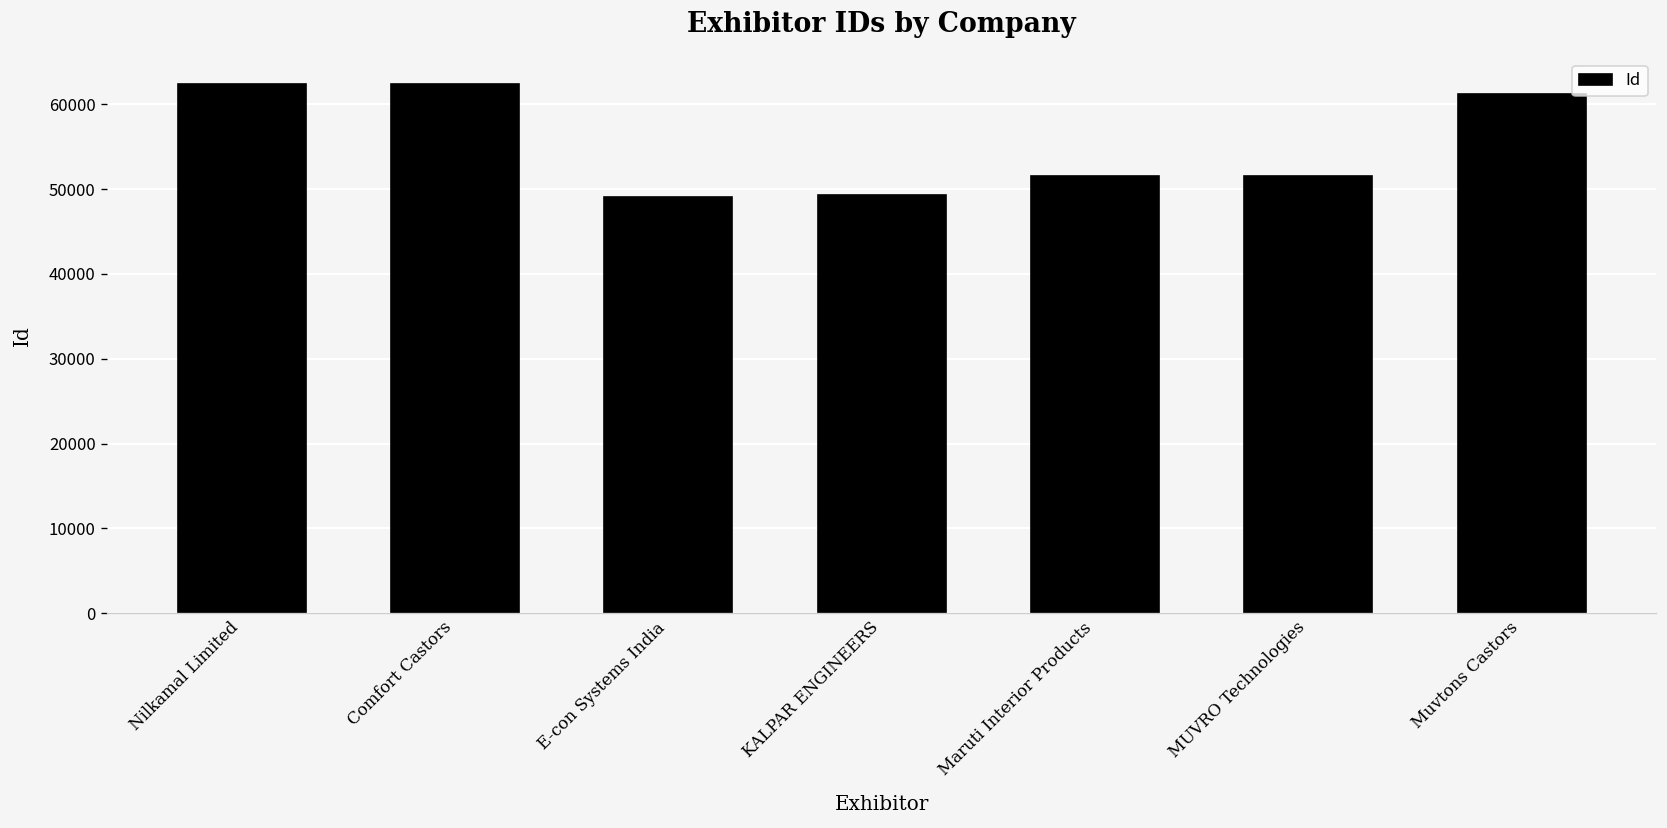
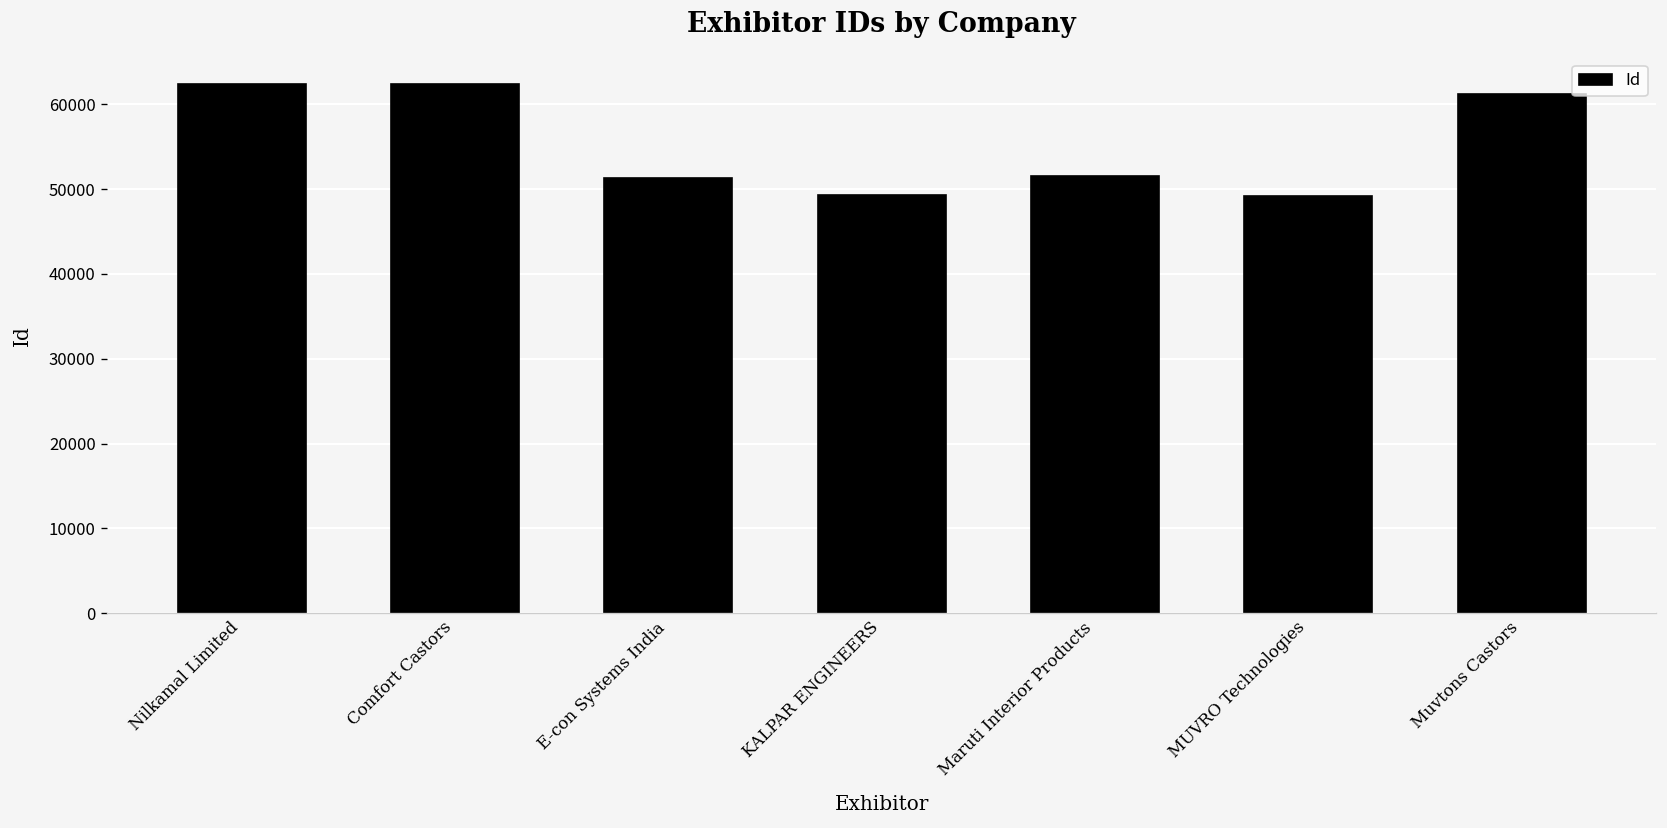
E-con Systems India: 49000 -> 51000
MUVRO Technologies: 52000 -> 49000
